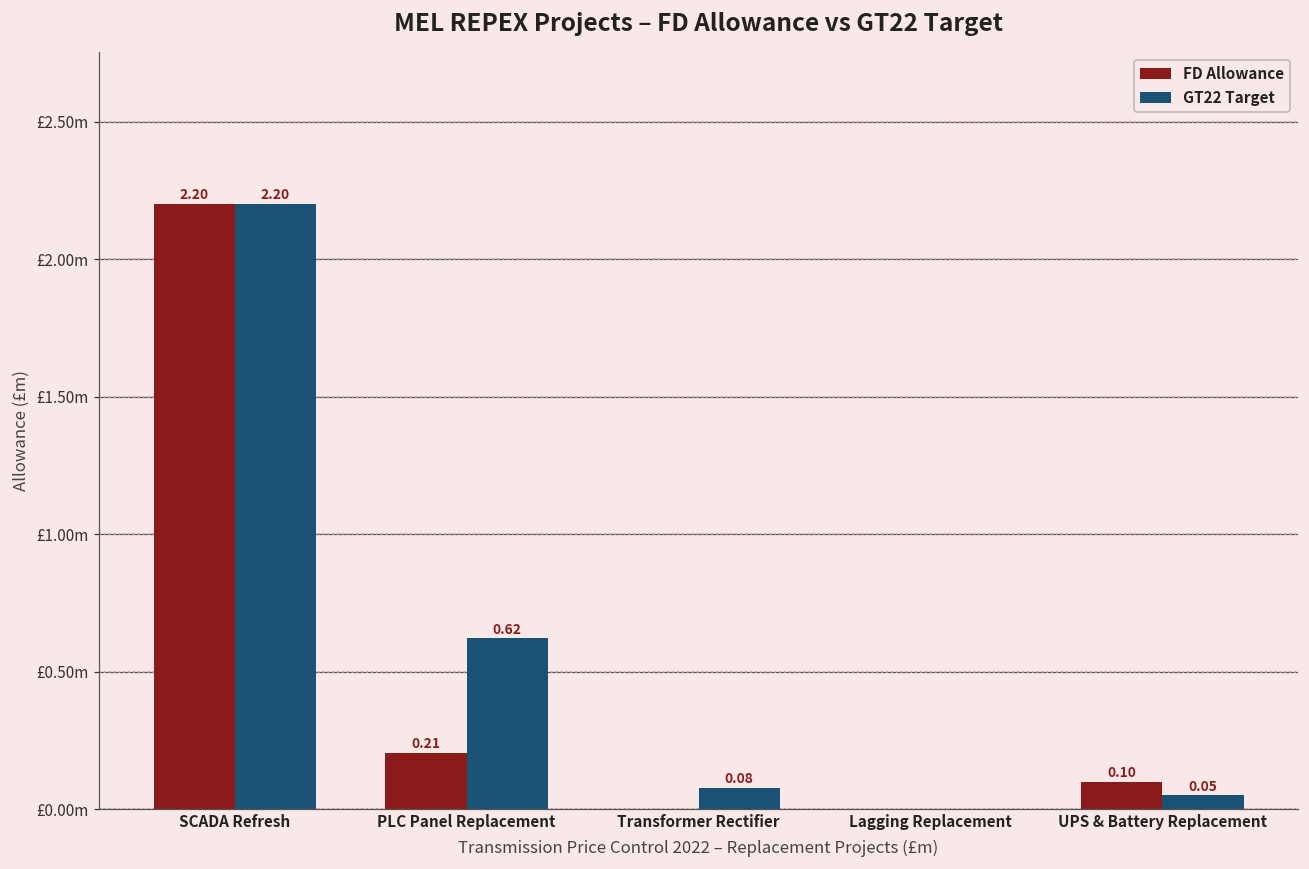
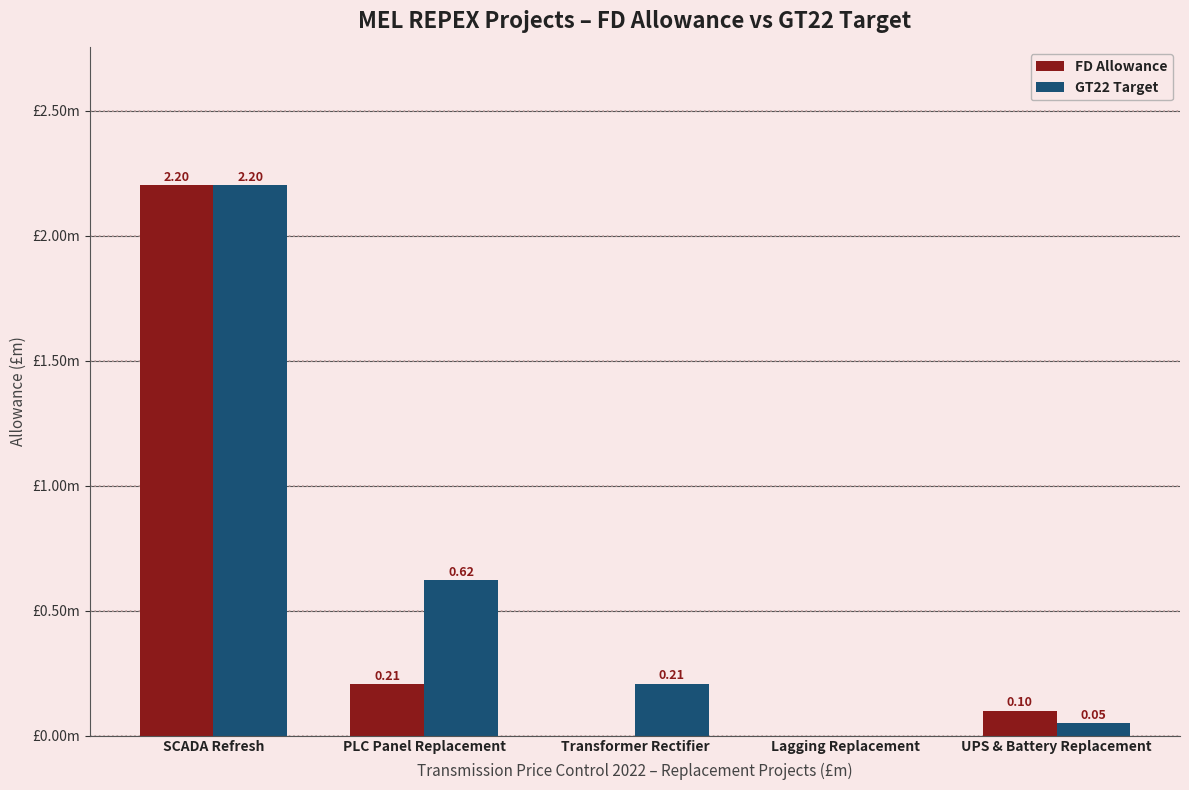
GT22 Target, Transformer Rectifier: 0.08 -> 0.21
